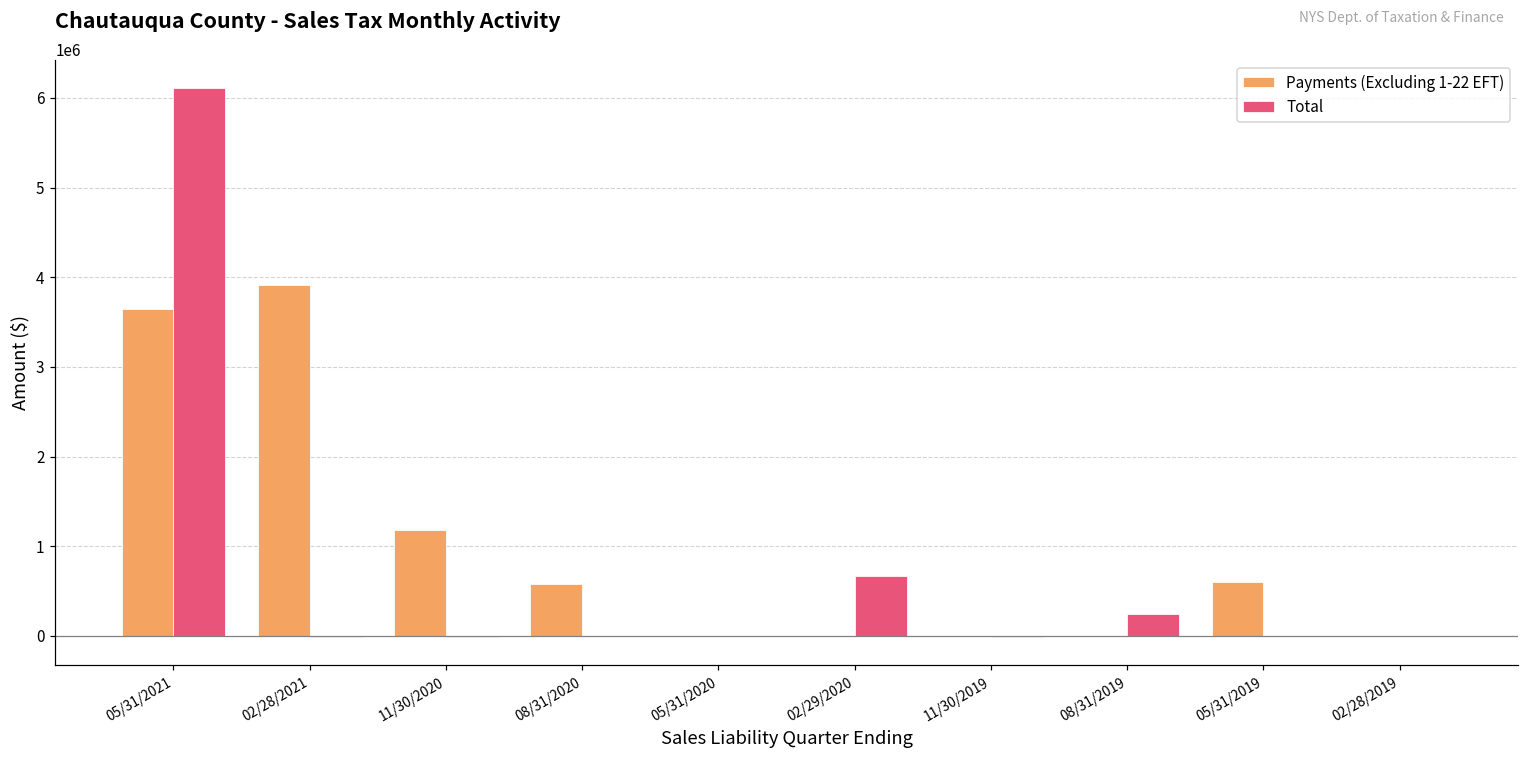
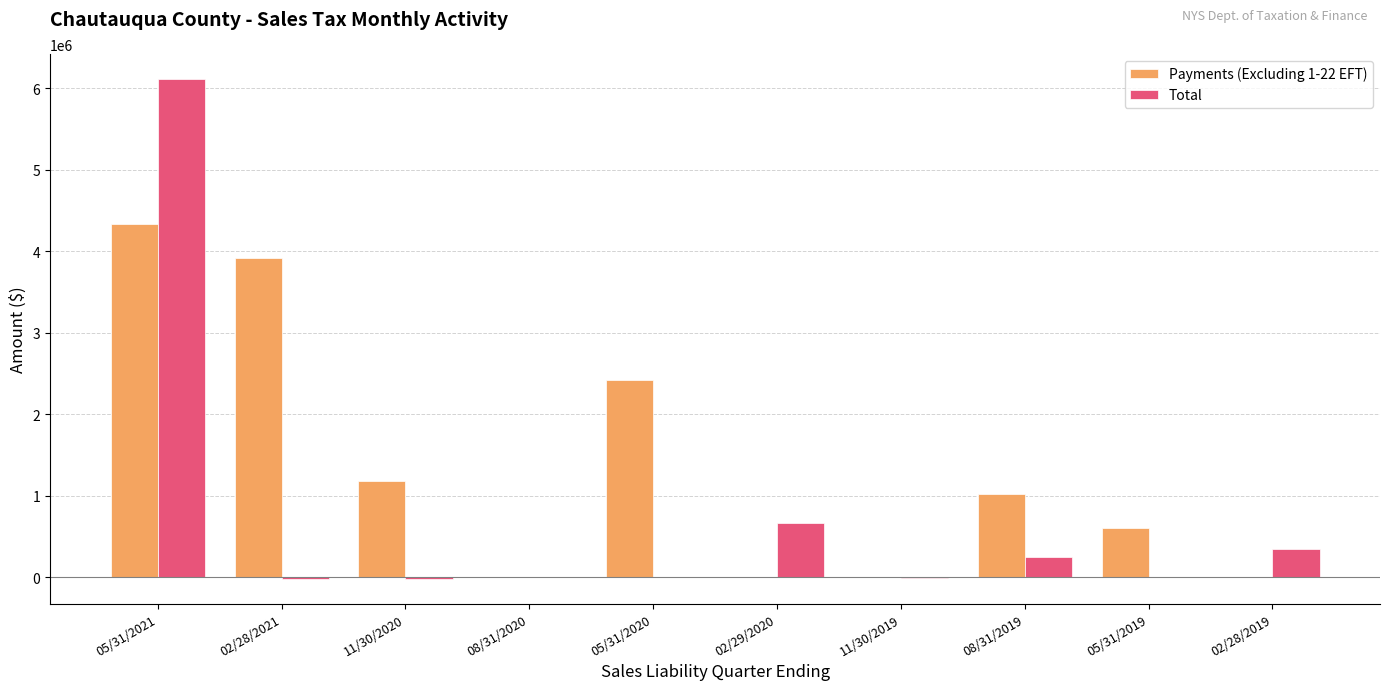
Payments (Excluding 1-22 EFT), 05/31/2021: 3600000 -> 4300000
Payments (Excluding 1-22 EFT), 08/31/2020: 600000 -> 0
Payments (Excluding 1-22 EFT), 05/31/2020: 0 -> 2400000
Payments (Excluding 1-22 EFT), 08/31/2019: 0 -> 1000000
Total, 02/28/2019: 0 -> 300000
